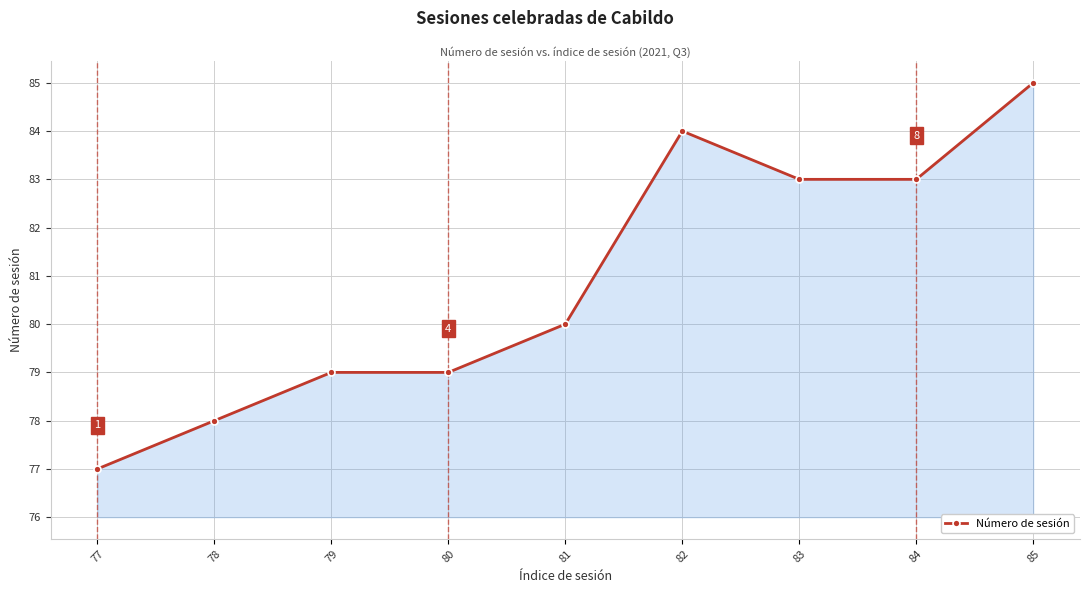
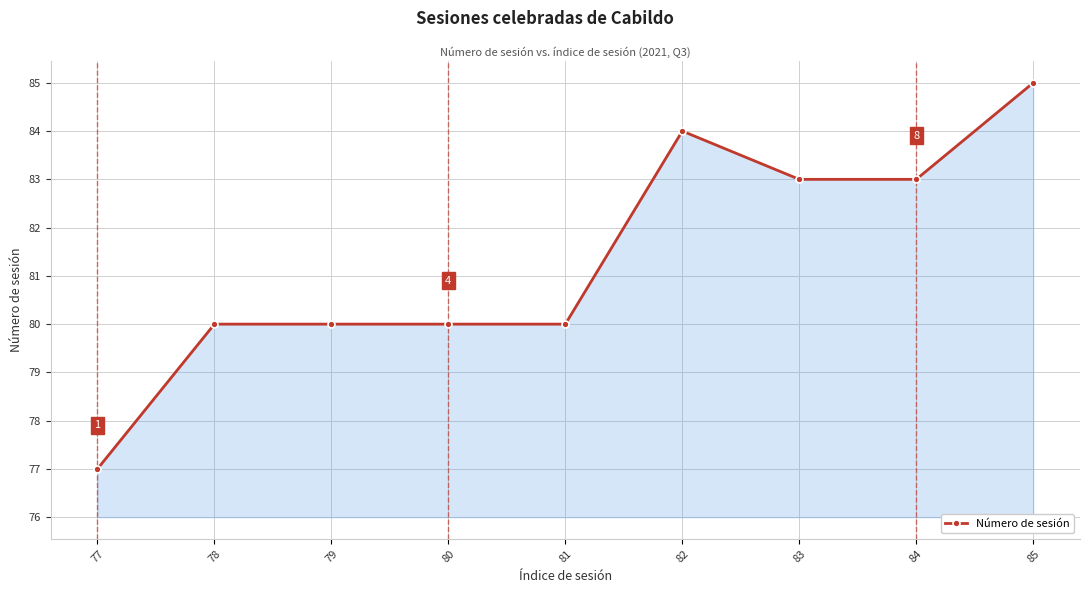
78: 78 -> 80
79: 79 -> 80
80: 79 -> 80
